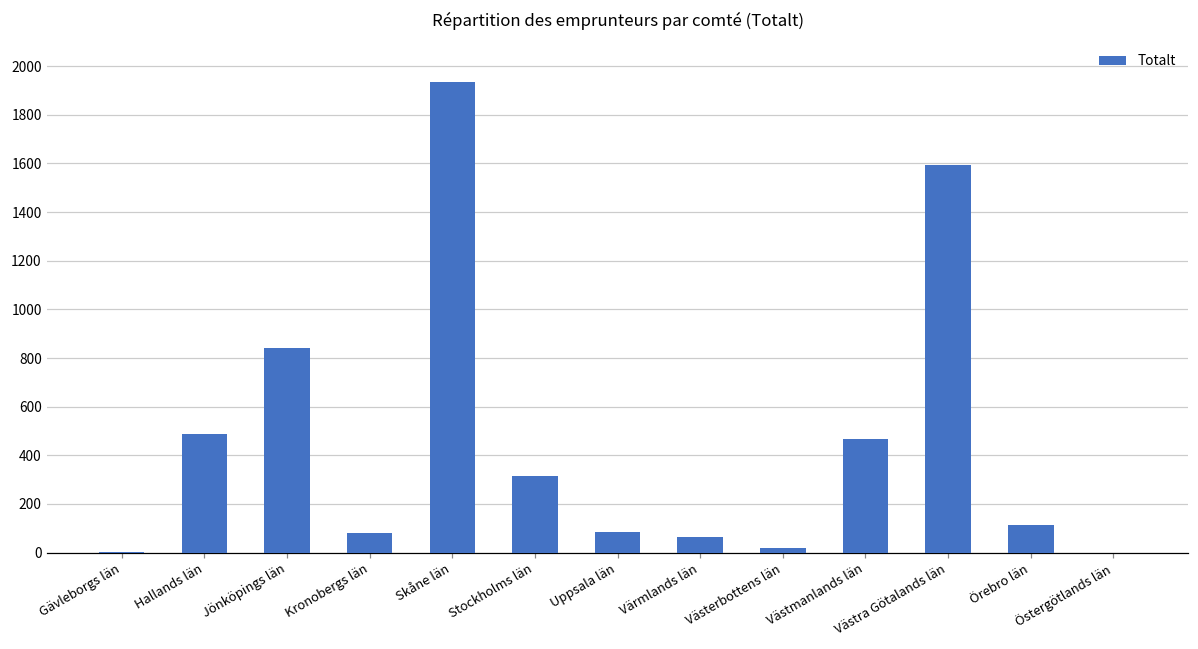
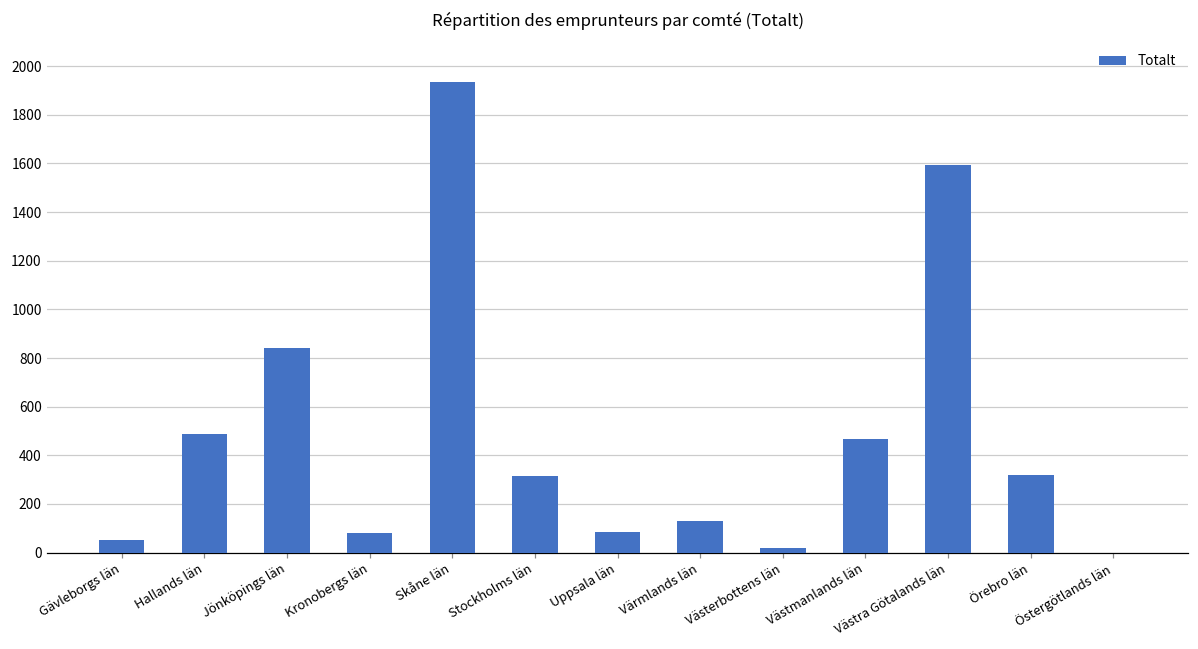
Gävleborgs län: 0 -> 50
Värmlands län: 70 -> 130
Örebro län: 110 -> 320
